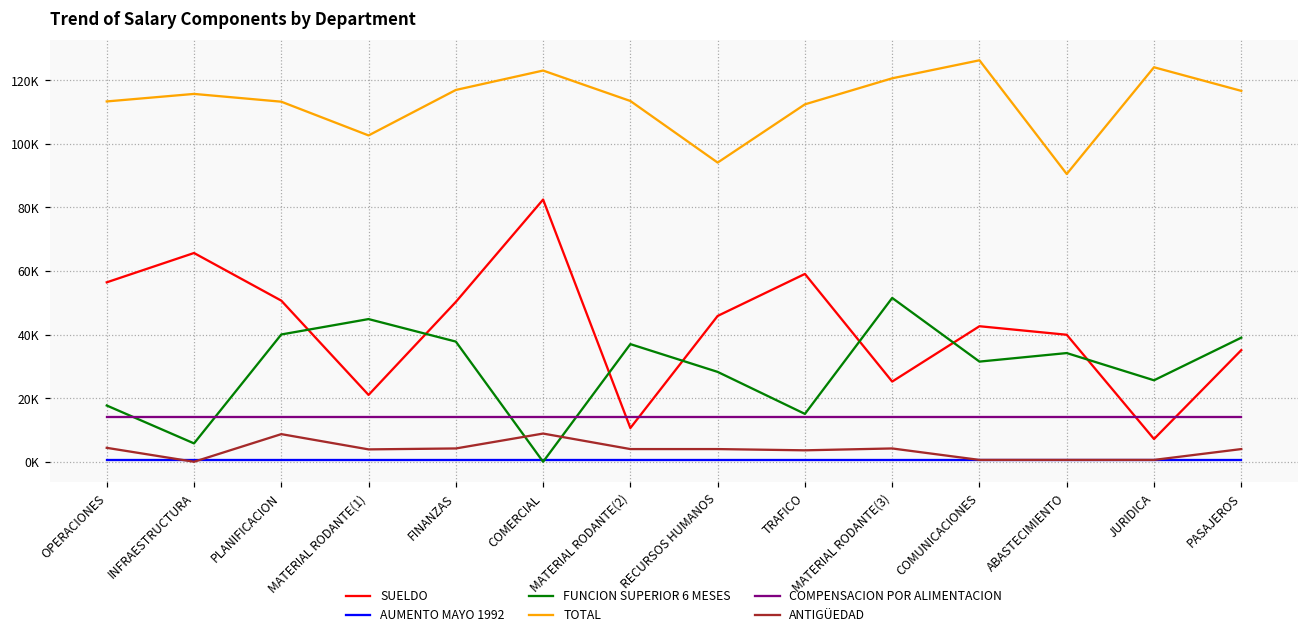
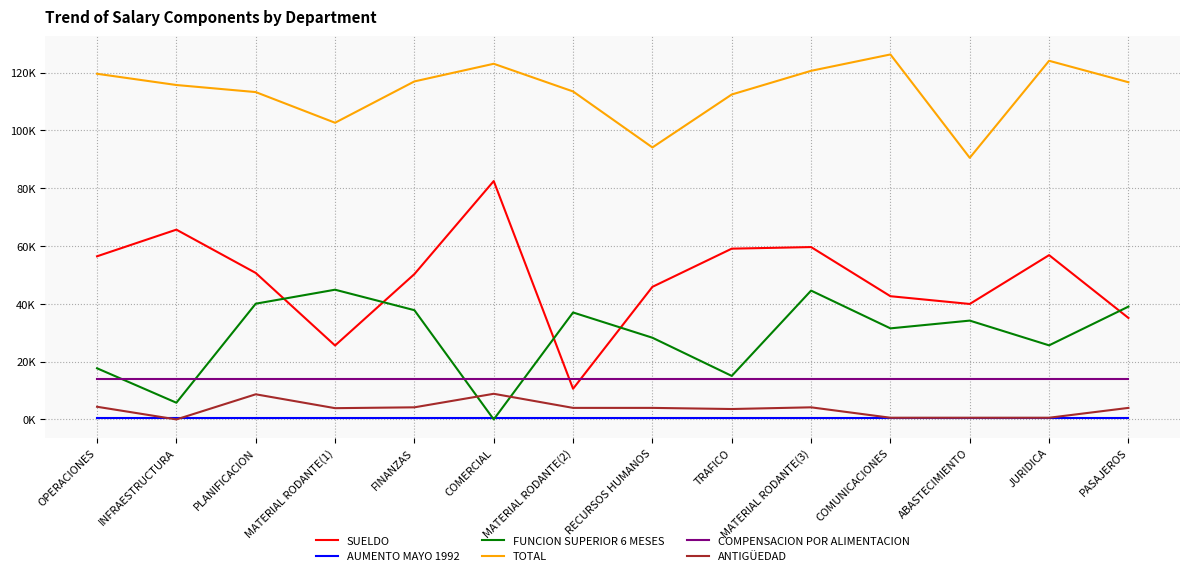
TOTAL, OPERACIONES: 113000 -> 120000
SUELDO, MATERIAL RODANTE(1): 21000 -> 26000
SUELDO, MATERIAL RODANTE(3): 25000 -> 60000
FUNCION SUPERIOR 6 MESES, MATERIAL RODANTE(3): 52000 -> 45000
SUELDO, JURIDICA: 7000 -> 57000
